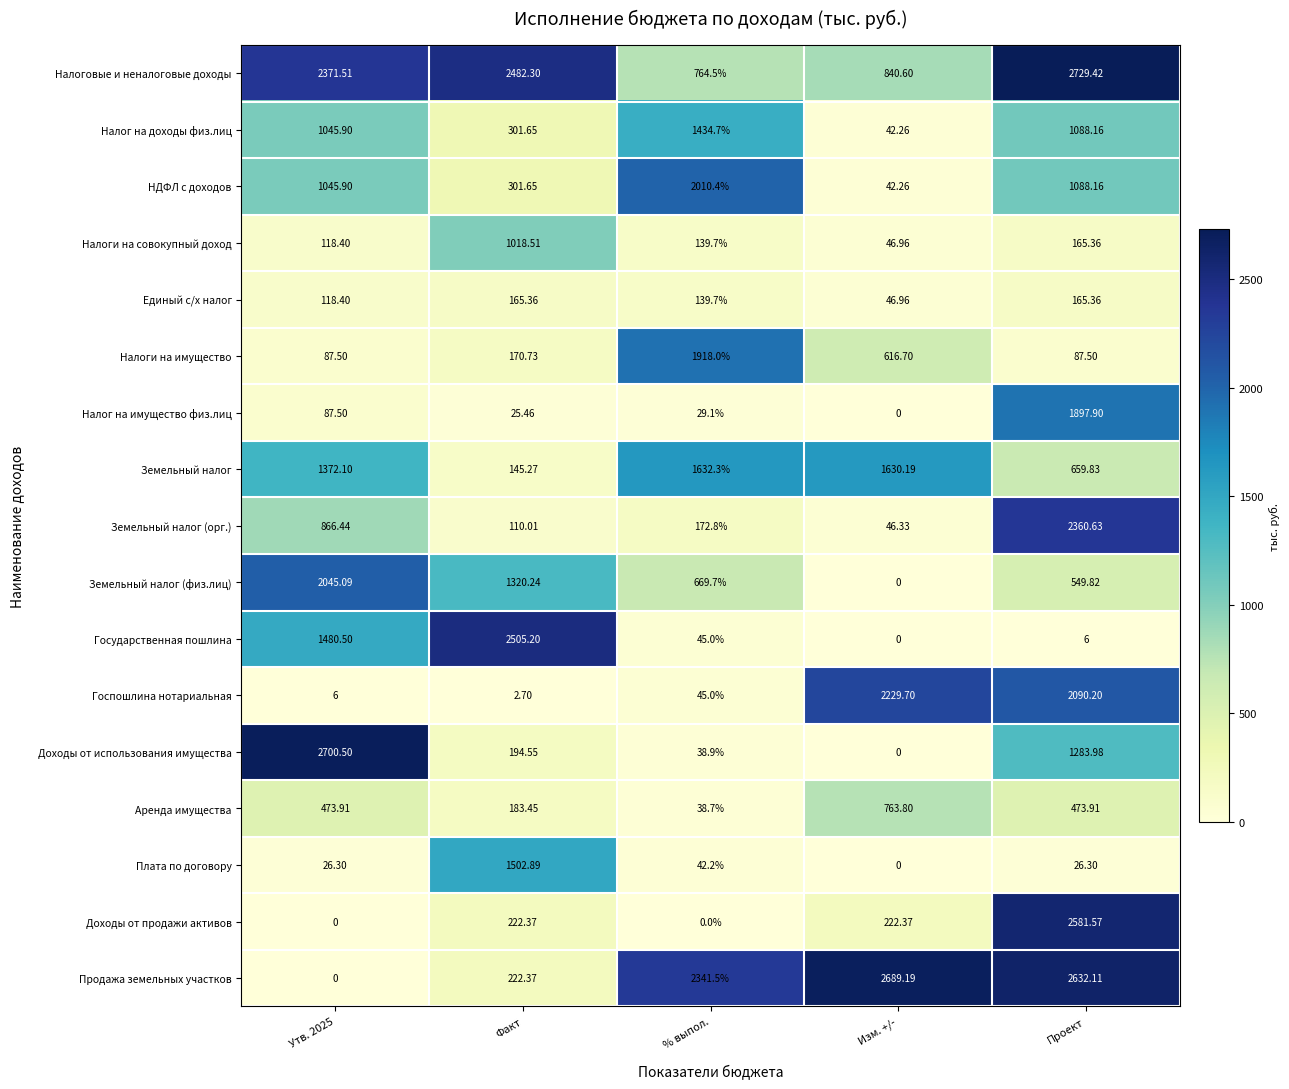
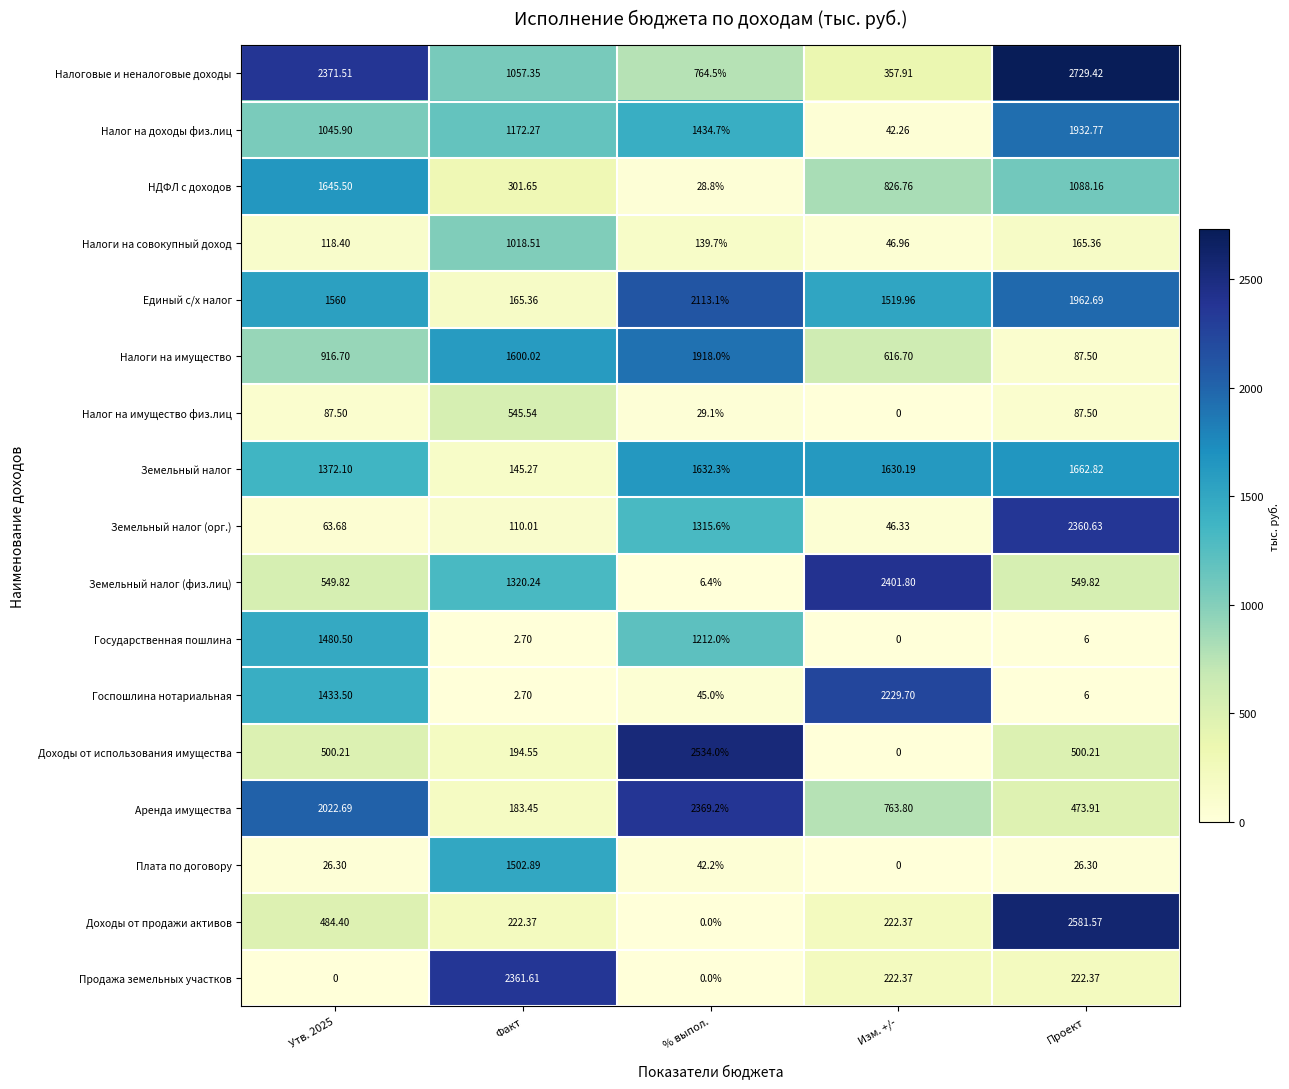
Налоговые и неналоговые доходы, Факт: 2482.30 -> 1057.35
Налоговые и неналоговые доходы, Изм. +/-: 840.60 -> 357.91
Налог на доходы физ.лиц, Факт: 301.65 -> 1172.27
Налог на доходы физ.лиц, Проект: 1088.16 -> 1932.77
НДФЛ с доходов, Утв. 2025: 1045.90 -> 1645.50
НДФЛ с доходов, % выпол.: 2010.4% -> 28.8%
НДФЛ с доходов, Изм. +/-: 42.26 -> 826.76
Единый с/х налог, Утв. 2025: 118.40 -> 1560
Единый с/х налог, % выпол.: 139.7% -> 2113.1%
Единый с/х налог, Изм. +/-: 46.96 -> 1519.96
Единый с/х налог, Проект: 165.36 -> 1962.69
Налоги на имущество, Утв. 2025: 87.50 -> 916.70
Налоги на имущество, Факт: 170.73 -> 1600.02
Налог на имущество физ.лиц, Факт: 25.46 -> 545.54
Налог на имущество физ.лиц, Проект: 1897.90 -> 87.50
Земельный налог, Проект: 659.83 -> 1662.82
Земельный налог (орг.), Утв. 2025: 866.44 -> 63.68
Земельный налог (орг.), % выпол.: 172.8% -> 1315.6%
Земельный налог (физ.лиц), Утв. 2025: 2045.09 -> 549.82
Земельный налог (физ.лиц), % выпол.: 669.7% -> 6.4%
Земельный налог (физ.лиц), Изм. +/-: 0 -> 2401.80
Государственная пошлина, Факт: 2505.20 -> 2.70
Государственная пошлина, % выпол.: 45.0% -> 1212.0%
Госпошлина нотариальная, Утв. 2025: 6 -> 1433.50
Госпошлина нотариальная, Проект: 2090.20 -> 6
Доходы от использования имущества, Утв. 2025: 2700.50 -> 500.21
Доходы от использования имущества, % выпол.: 38.9% -> 2534.0%
Доходы от использования имущества, Проект: 1283.98 -> 500.21
Аренда имущества, Утв. 2025: 473.91 -> 2022.69
Аренда имущества, % выпол.: 38.7% -> 2369.2%
Доходы от продажи активов, Утв. 2025: 0 -> 484.40
Продажа земельных участков, Факт: 222.37 -> 2361.61
Продажа земельных участков, % выпол.: 2341.5% -> 0.0%
Продажа земельных участков, Изм. +/-: 2689.19 -> 222.37
Продажа земельных участков, Проект: 2632.11 -> 222.37
